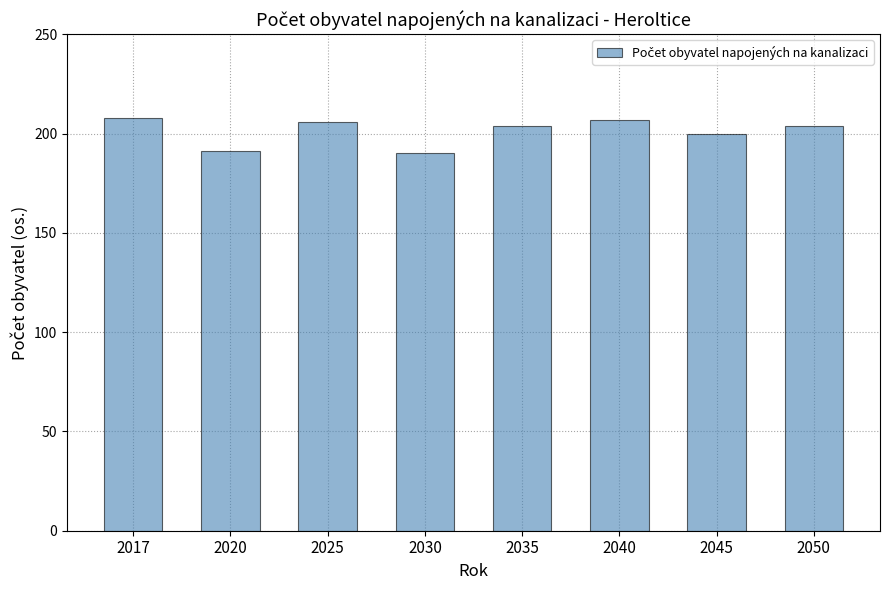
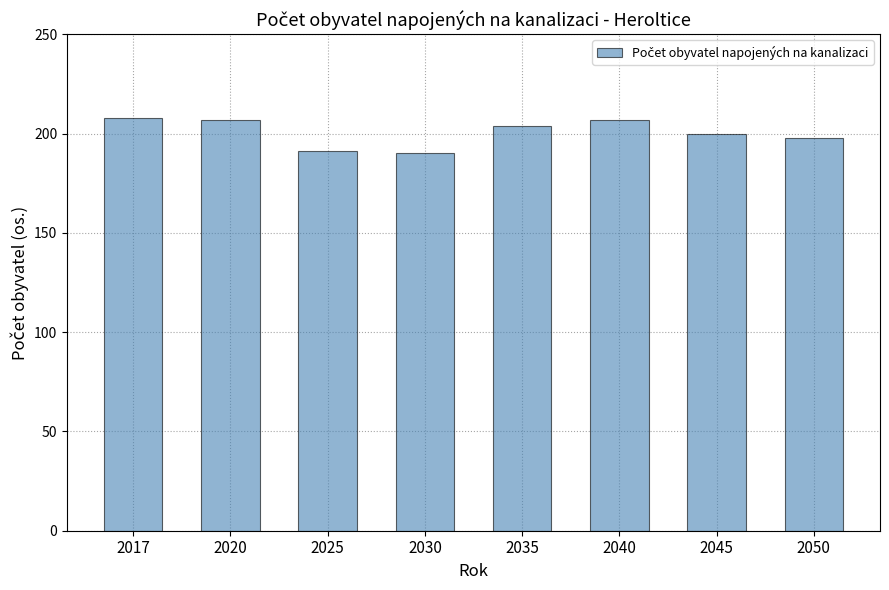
2020: 191 -> 207
2025: 206 -> 191
2050: 204 -> 198
